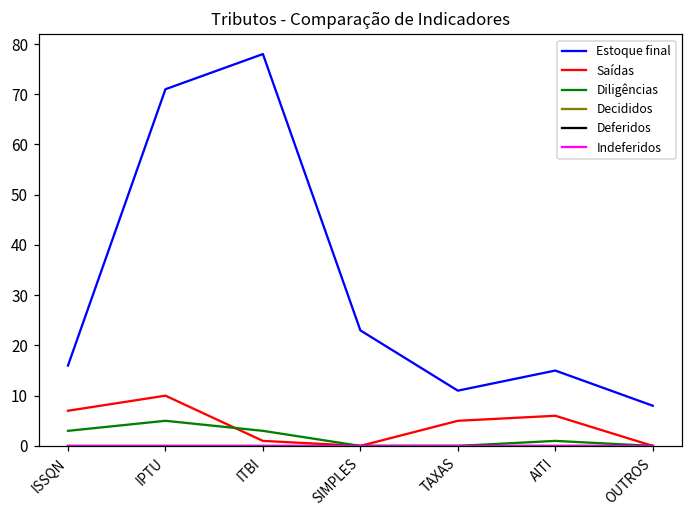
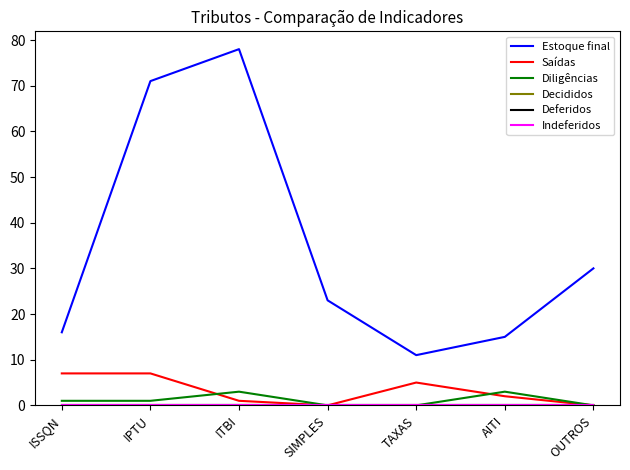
Diligências, ISSQN: 3 -> 1
Saídas, IPTU: 10 -> 7
Diligências, IPTU: 5 -> 1
Saídas, AITI: 6 -> 2
Diligências, AITI: 1 -> 3
Estoque final, OUTROS: 8 -> 30
